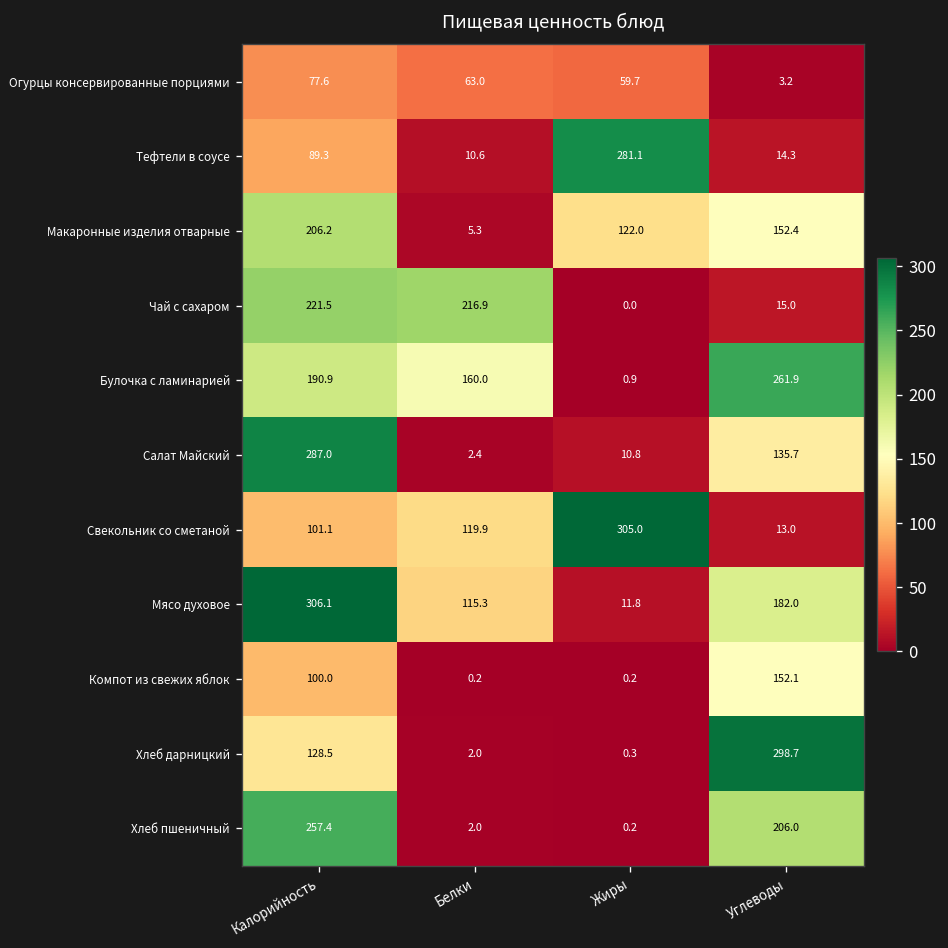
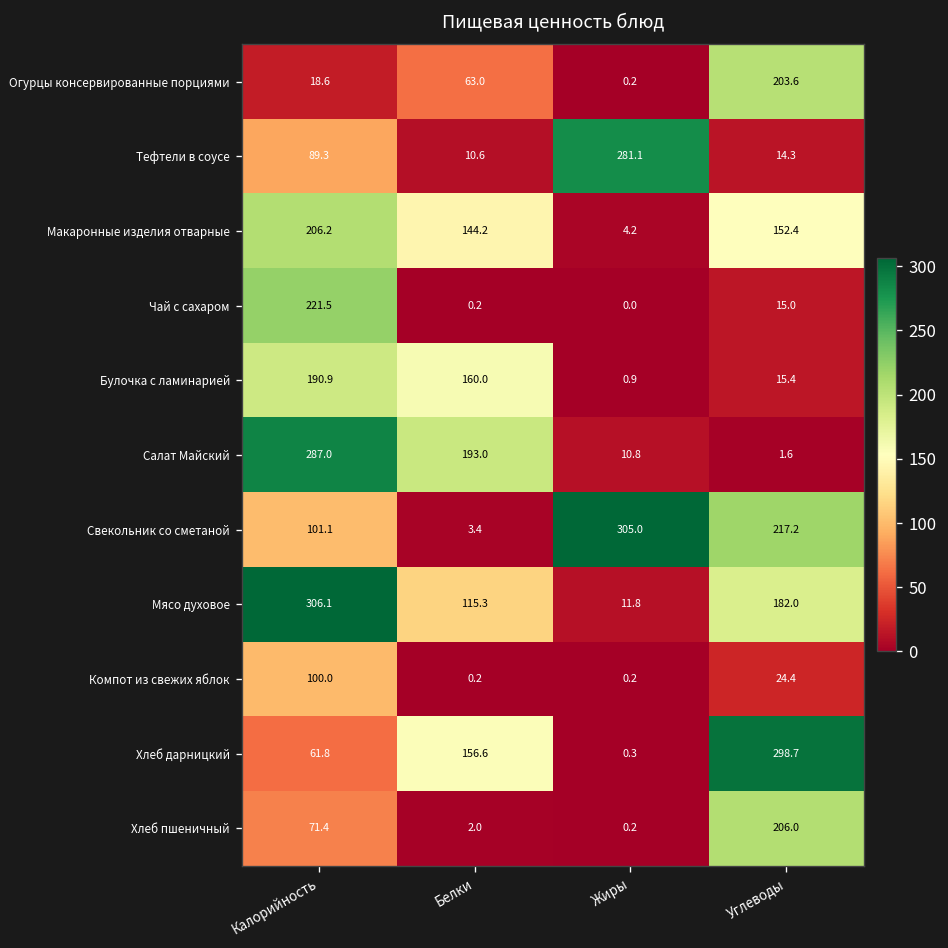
Огурцы консервированные порциями, Калорийность: 77.6 -> 18.6
Огурцы консервированные порциями, Жиры: 59.7 -> 0.2
Огурцы консервированные порциями, Углеводы: 3.2 -> 203.6
Макаронные изделия отварные, Белки: 5.3 -> 144.2
Макаронные изделия отварные, Жиры: 122.0 -> 4.2
Чай с сахаром, Белки: 216.9 -> 0.2
Булочка с ламинарией, Углеводы: 261.9 -> 15.4
Салат Майский, Белки: 2.4 -> 193.0
Салат Майский, Углеводы: 135.7 -> 1.6
Свекольник со сметаной, Белки: 119.9 -> 3.4
Свекольник со сметаной, Углеводы: 13.0 -> 217.2
Компот из свежих яблок, Углеводы: 152.1 -> 24.4
Хлеб дарницкий, Калорийность: 128.5 -> 61.8
Хлеб дарницкий, Белки: 2.0 -> 156.6
Хлеб пшеничный, Калорийность: 257.4 -> 71.4
